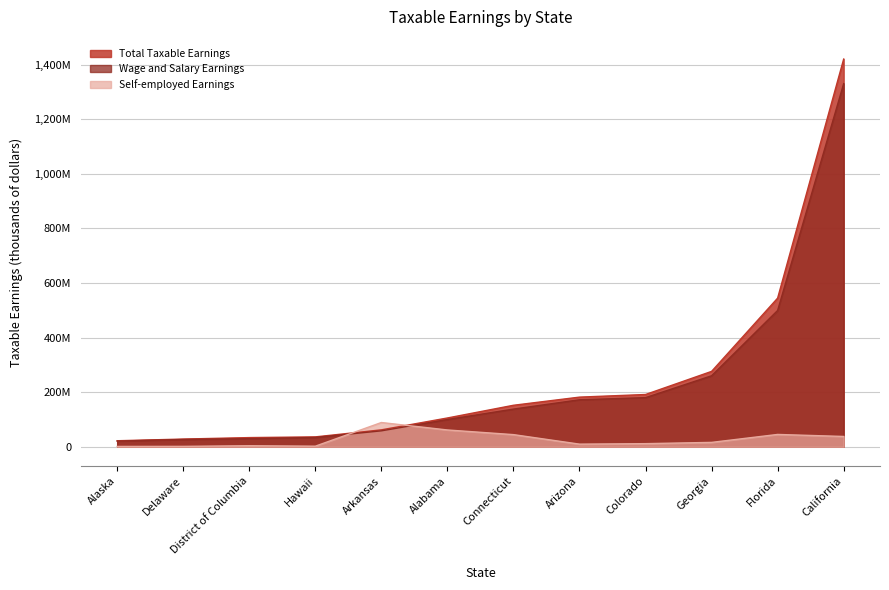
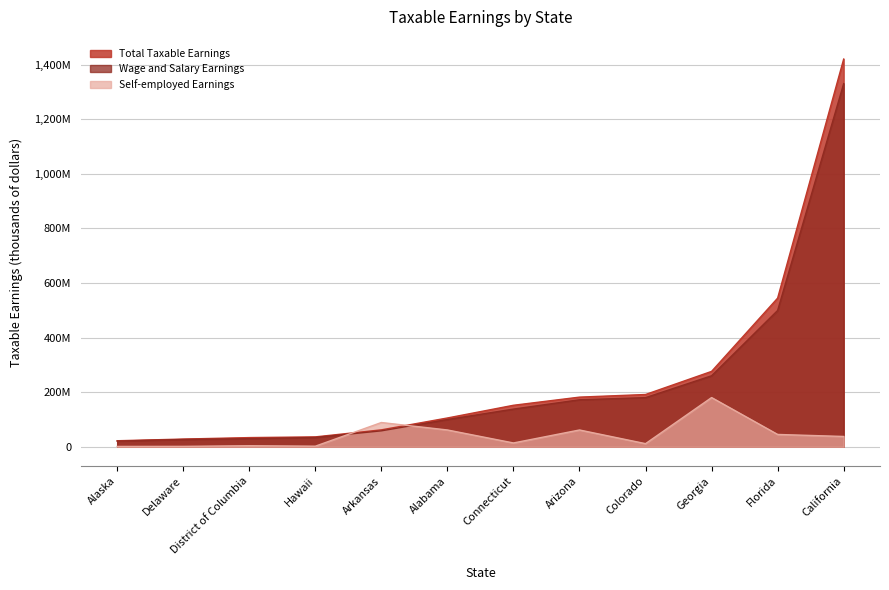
Self-employed Earnings, Connecticut: 40,000,000 -> 10,000,000
Self-employed Earnings, Arizona: 10,000,000 -> 60,000,000
Self-employed Earnings, Georgia: 20,000,000 -> 180,000,000
